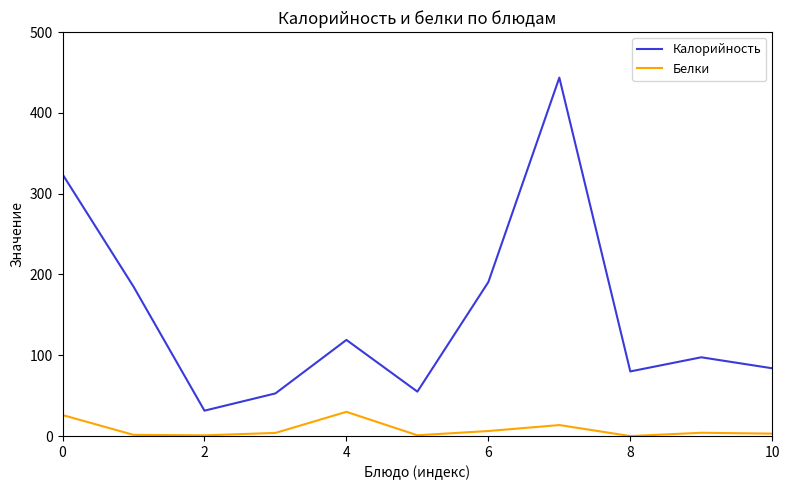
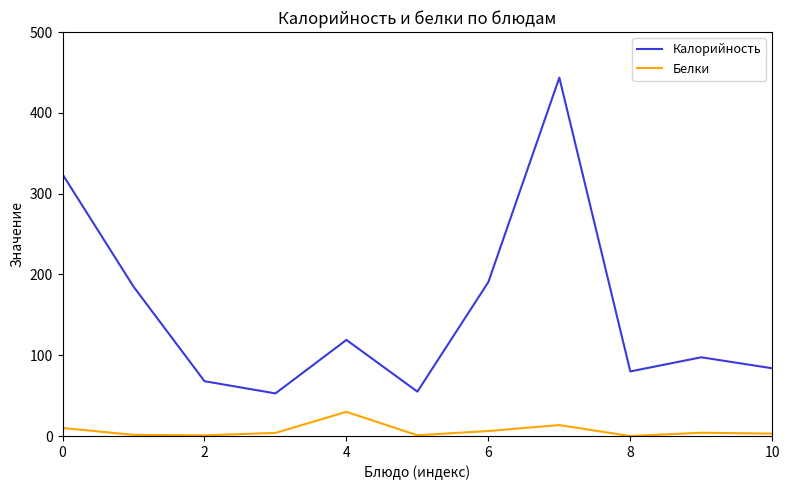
Белки, 0: 30 -> 10
Калорийность, 2: 30 -> 70
